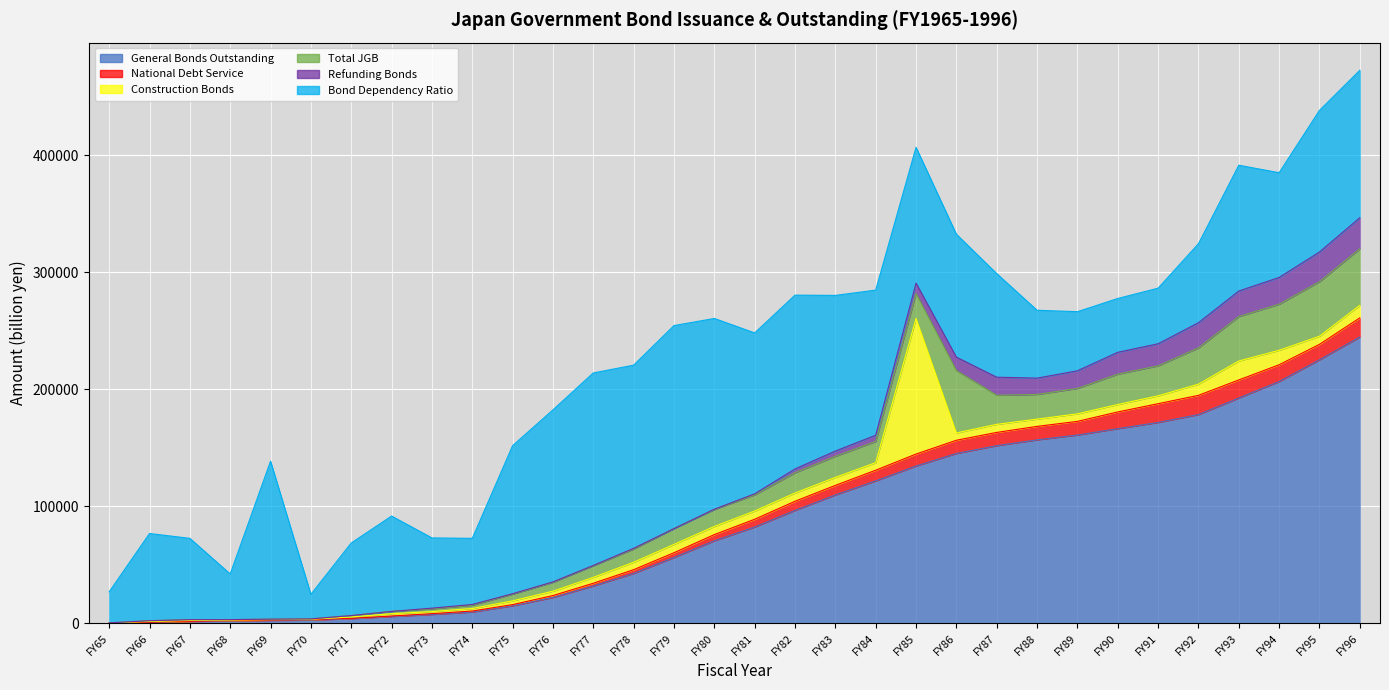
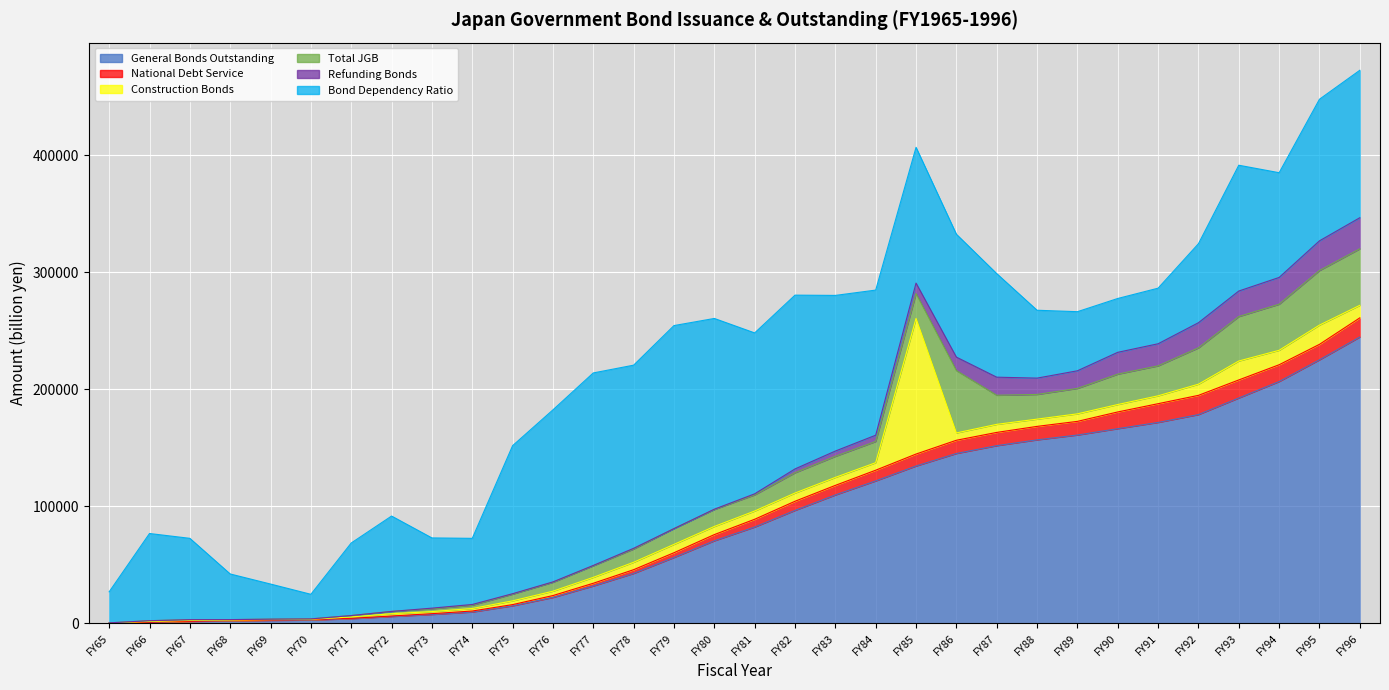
Bond Dependency Ratio, FY69: 135000 -> 30000
Construction Bonds, FY95: 7000 -> 16000
